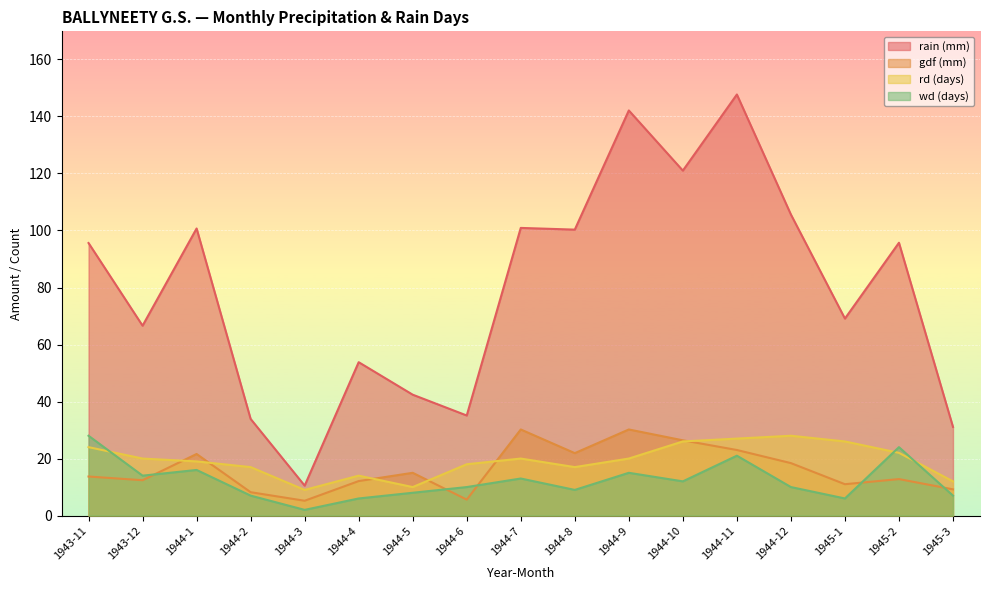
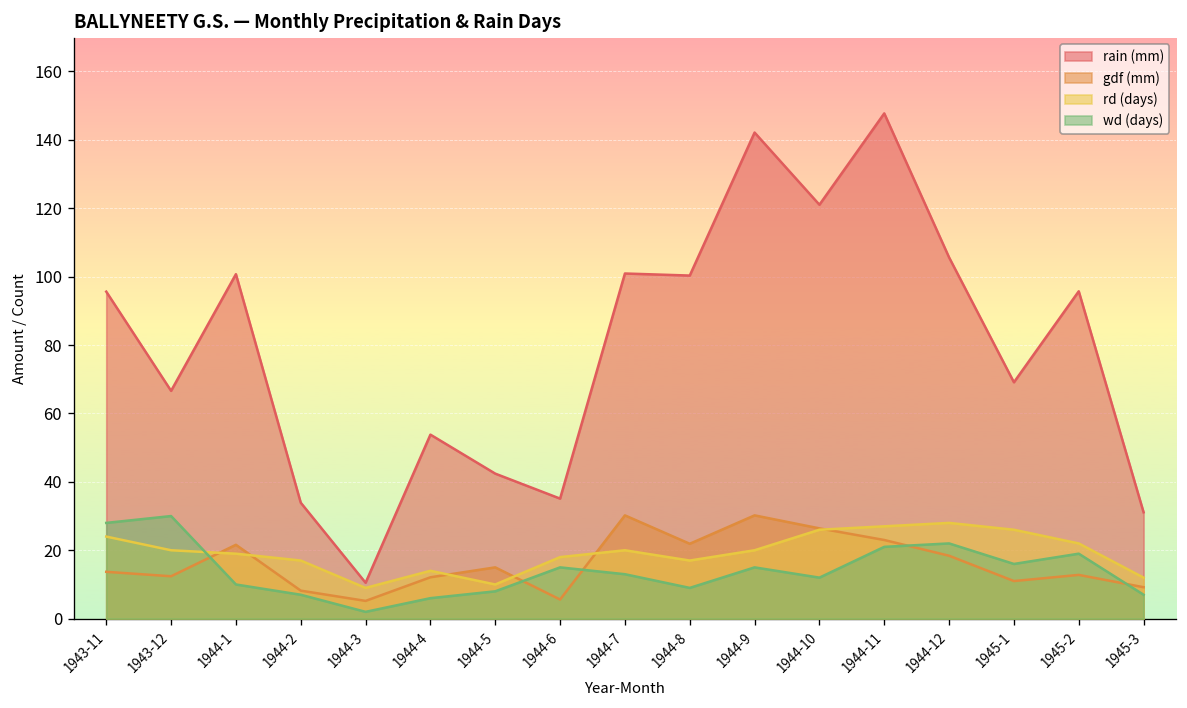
wd (days), 1943-12: 14 -> 30
wd (days), 1944-1: 16 -> 10
wd (days), 1944-6: 10 -> 15
wd (days), 1944-12: 10 -> 22
wd (days), 1945-1: 6 -> 16
wd (days), 1945-2: 24 -> 19
